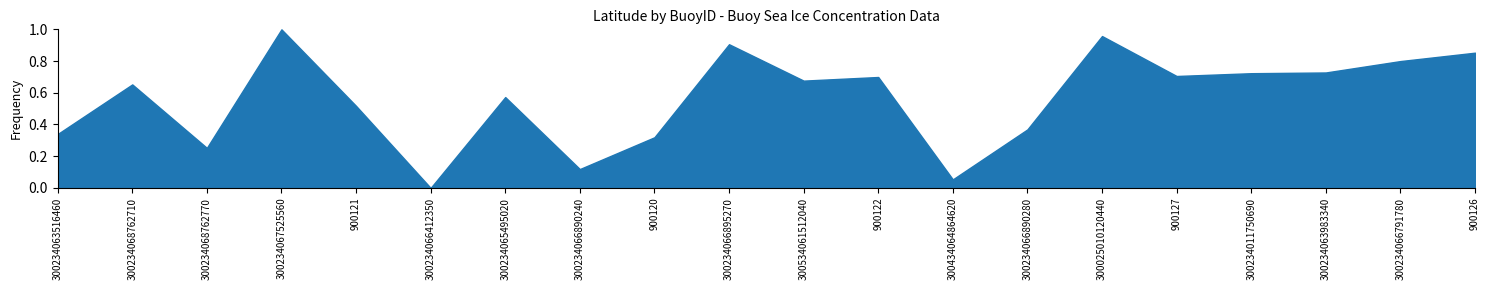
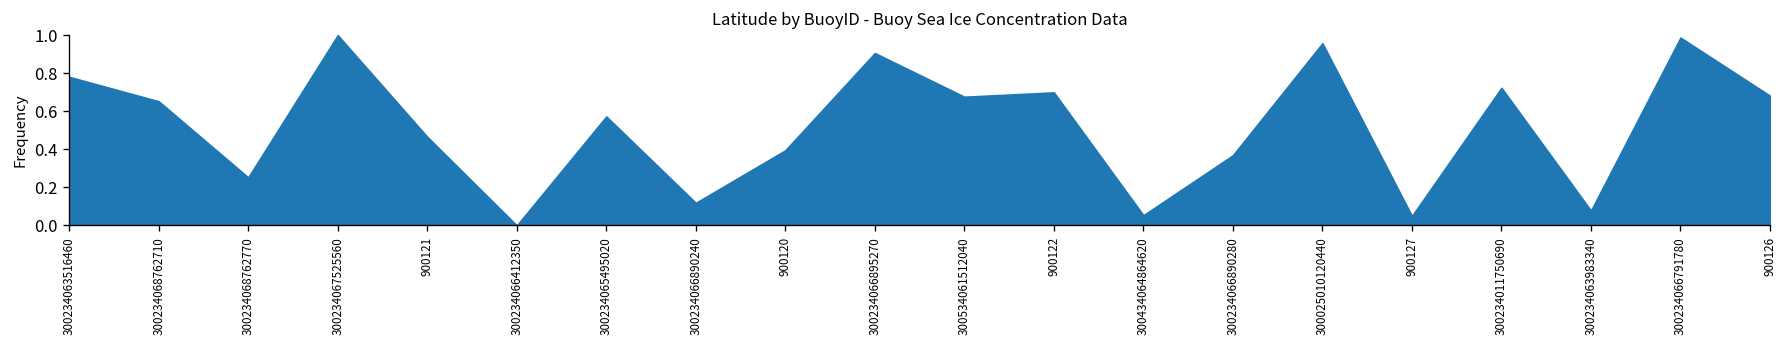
300234063516460: 0.34 -> 0.78
900121: 0.52 -> 0.47
900120: 0.32 -> 0.40
900127: 0.71 -> 0.05
300234063983340: 0.73 -> 0.08
300234066791780: 0.80 -> 0.99
900126: 0.85 -> 0.68
